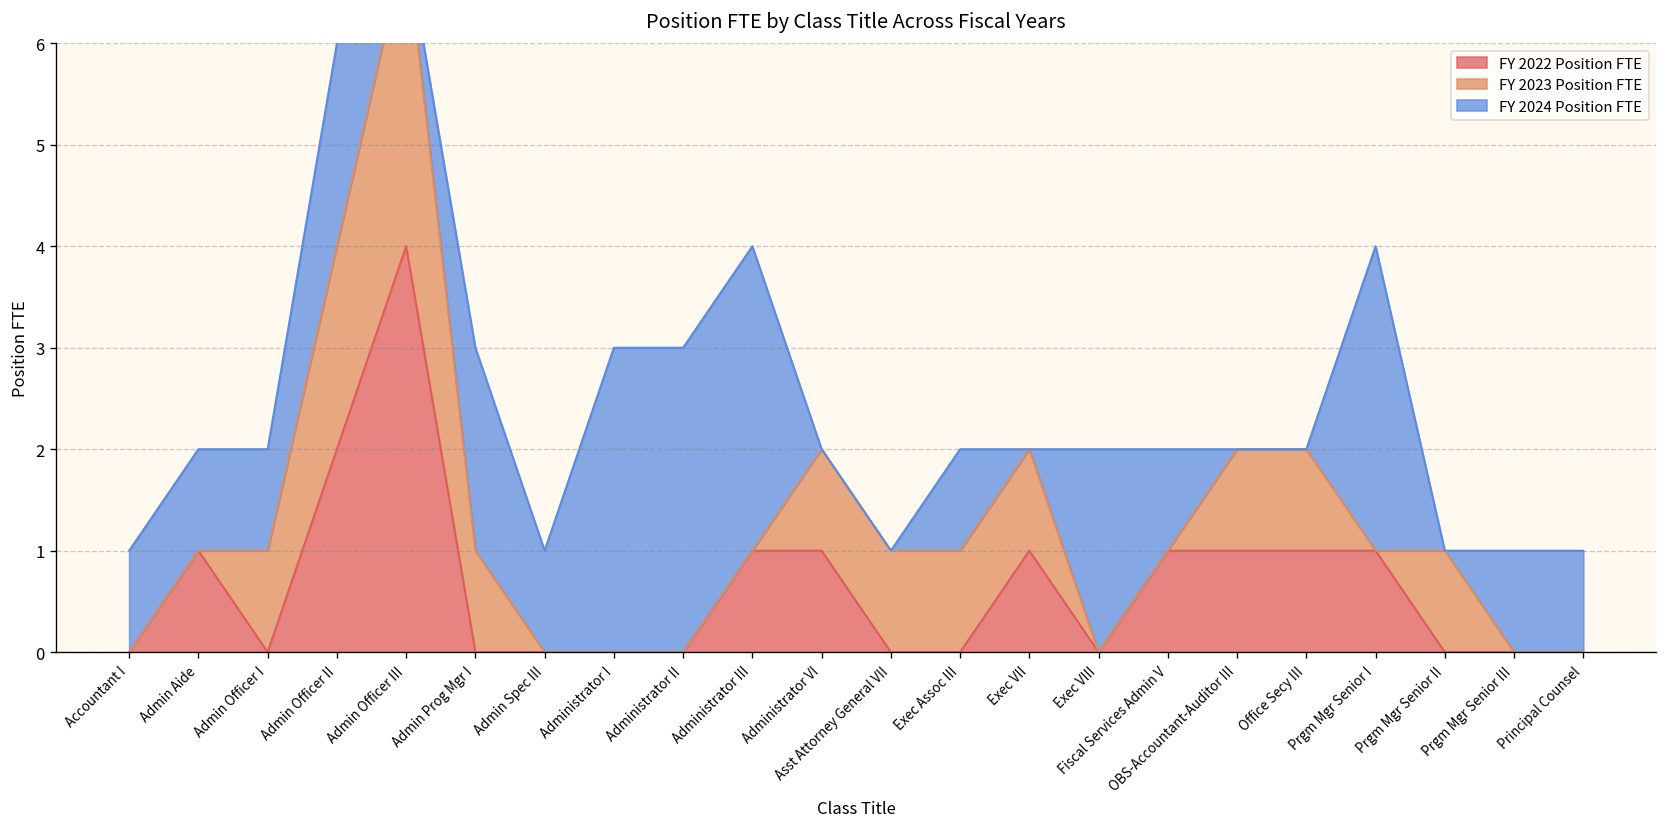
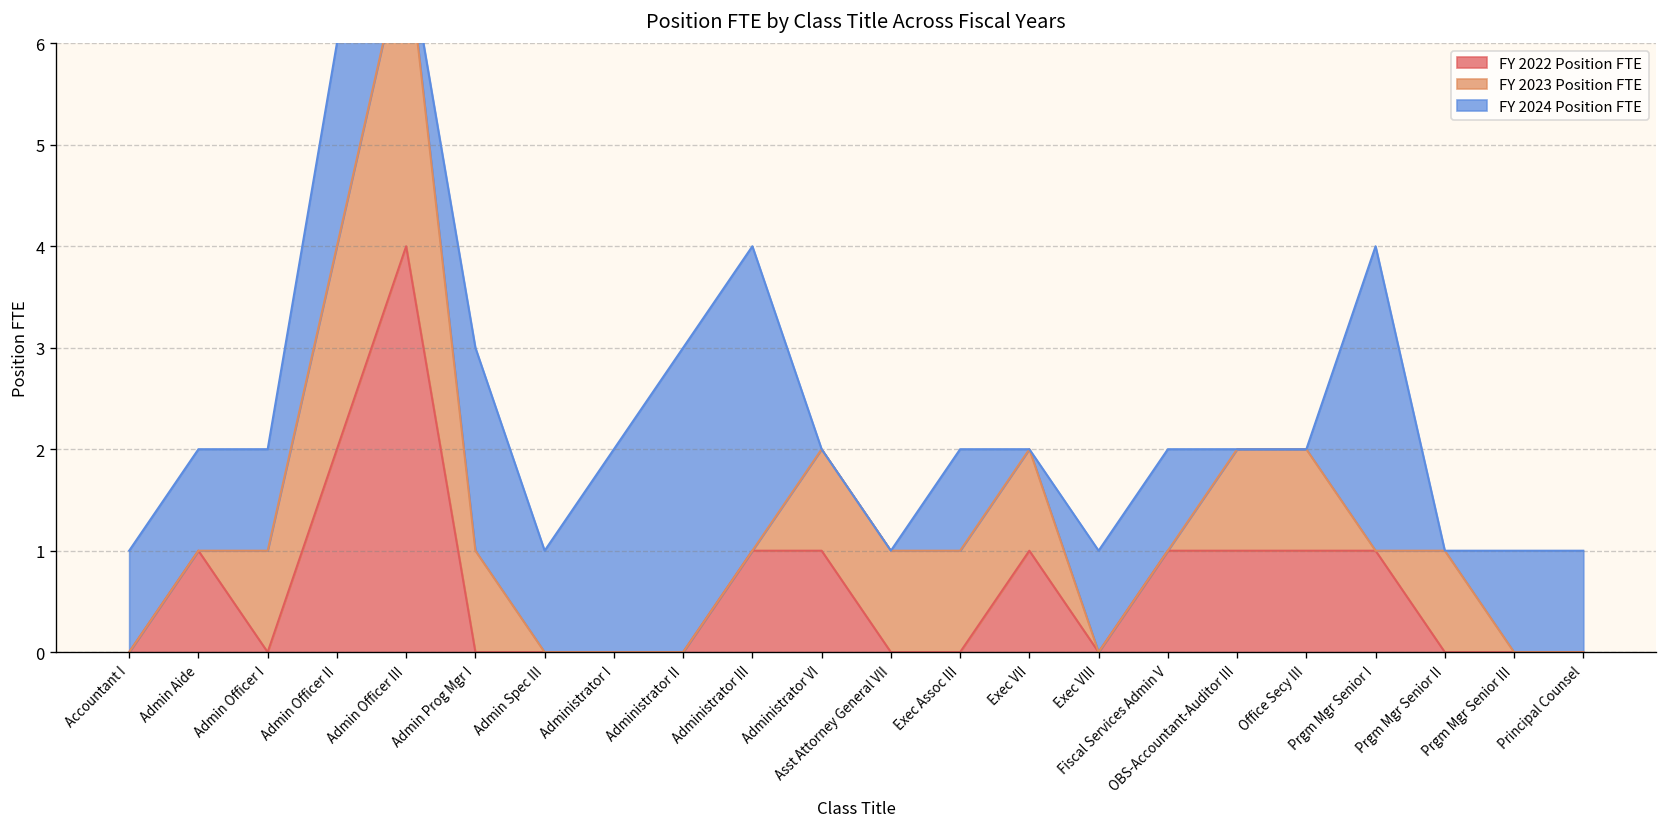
FY 2024 Position FTE, Administrator I: 3 -> 2
FY 2024 Position FTE, Exec VIII: 2 -> 1
